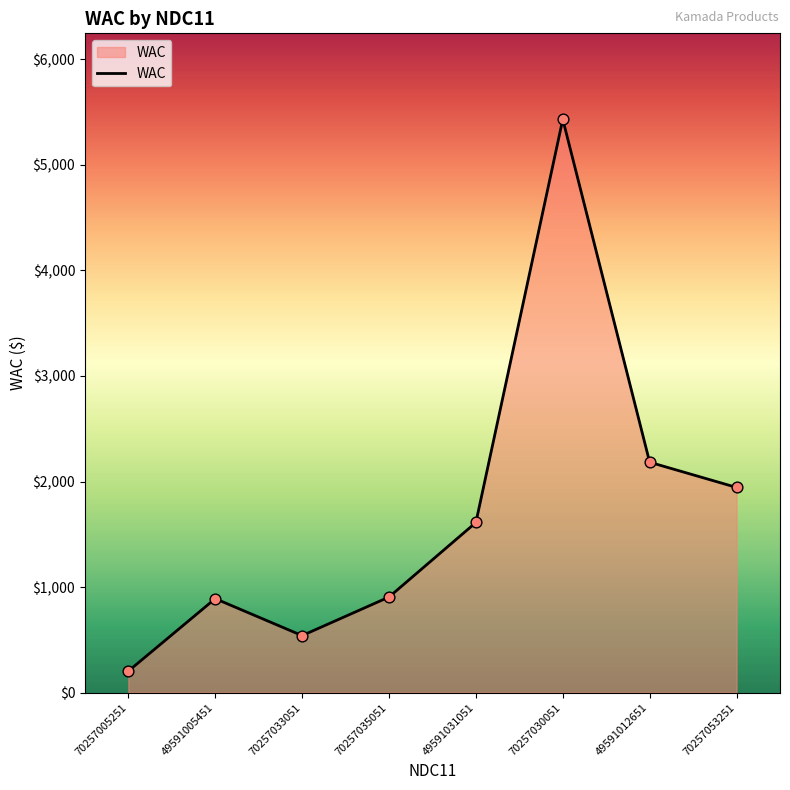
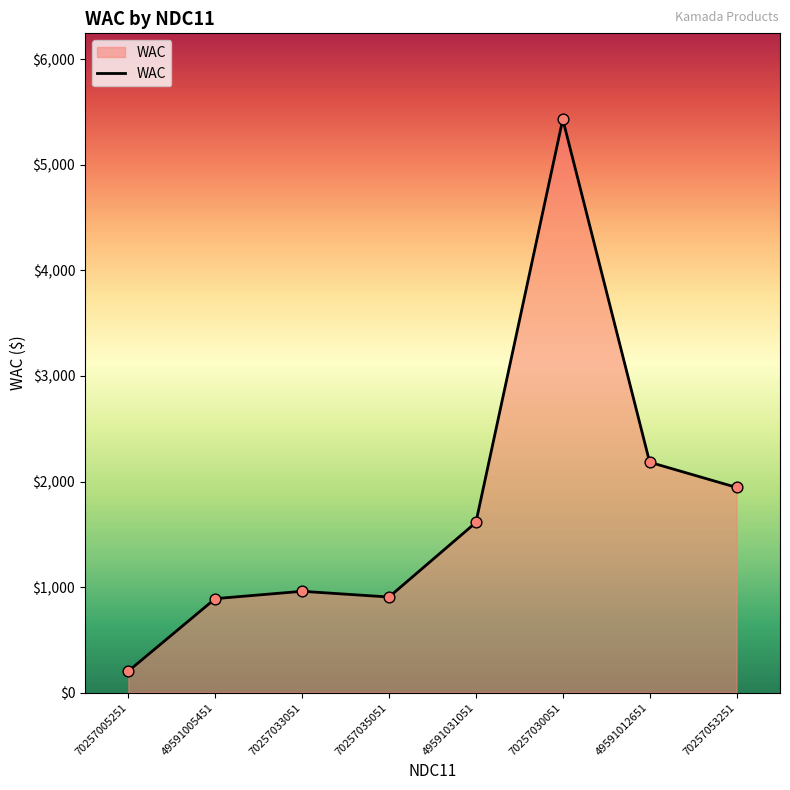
70257033051: $540 -> $960
